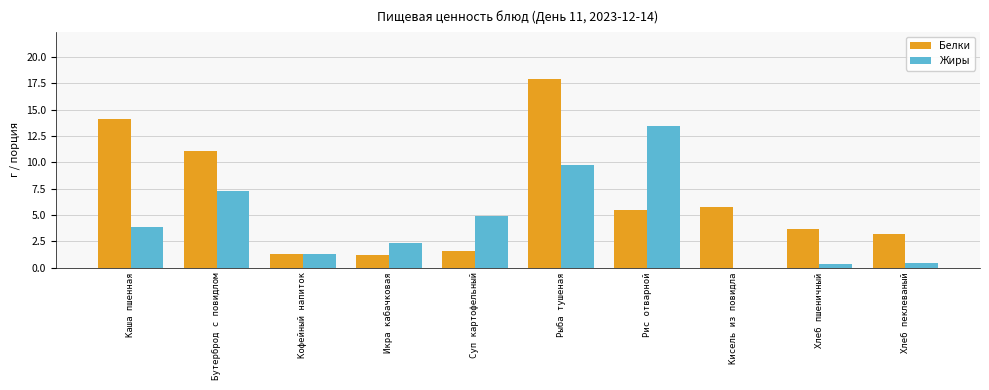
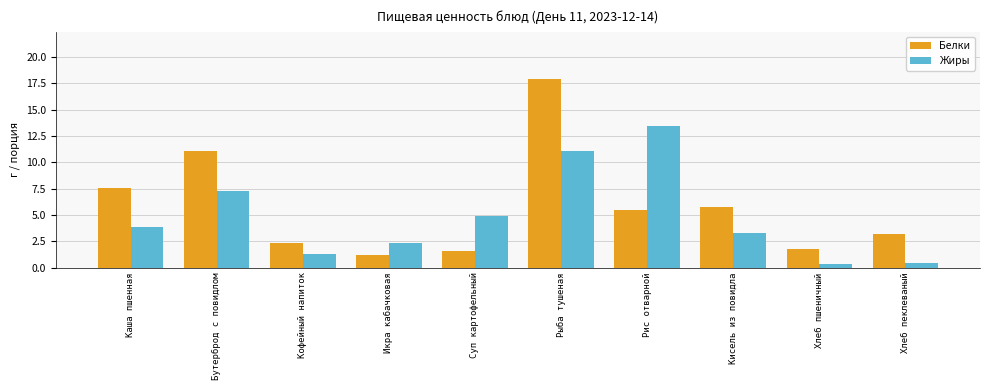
Белки, Каша пшенная: 14.1 -> 7.6
Белки, Кофейный напиток: 1.3 -> 2.3
Жиры, Рыба тушеная: 9.7 -> 11.1
Жиры, Кисель из повидла: 0.0 -> 3.3
Белки, Хлеб пшеничный: 3.7 -> 1.8
